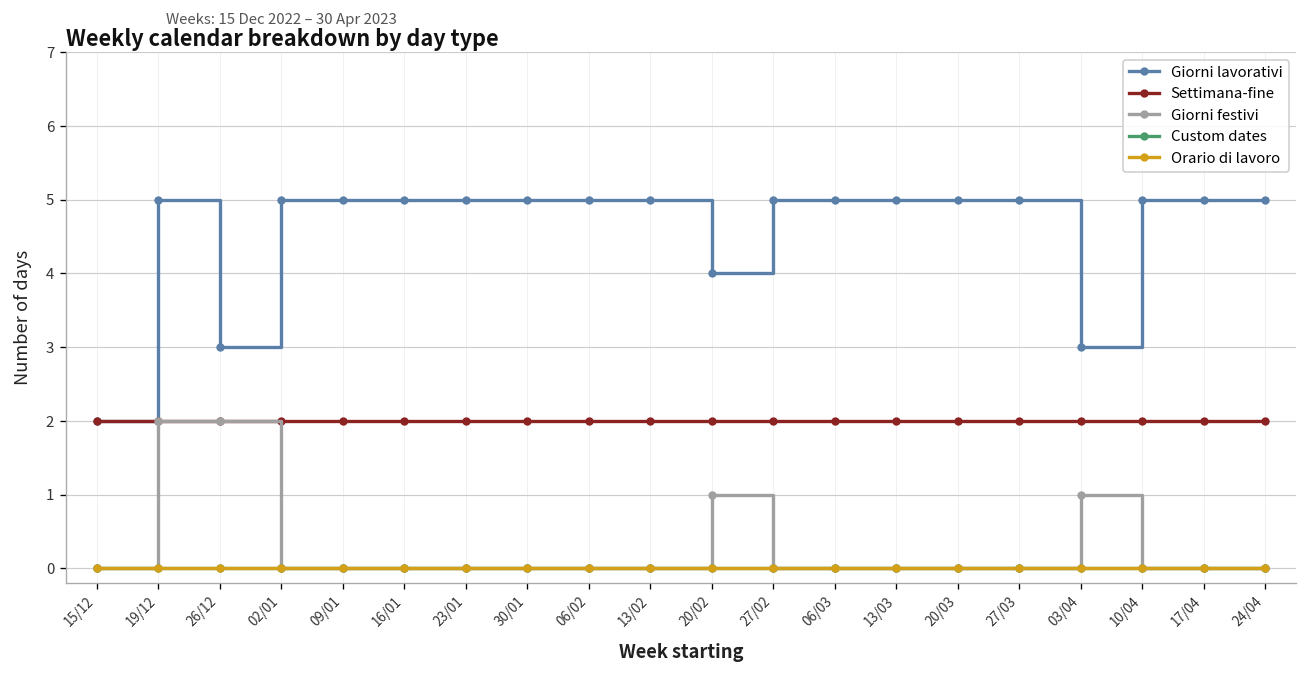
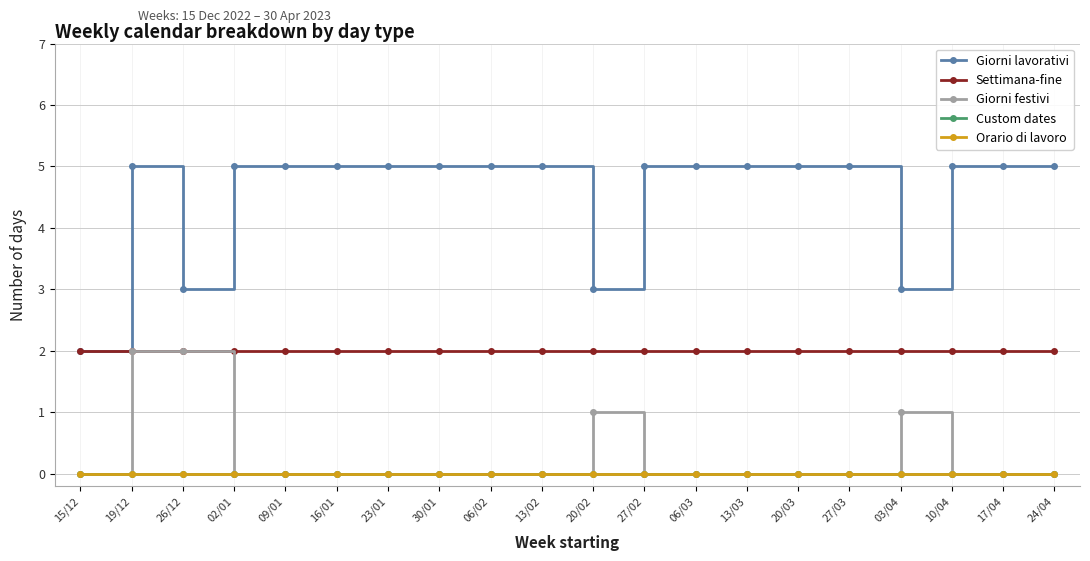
Giorni lavorativi, 20/02: 4 -> 3
